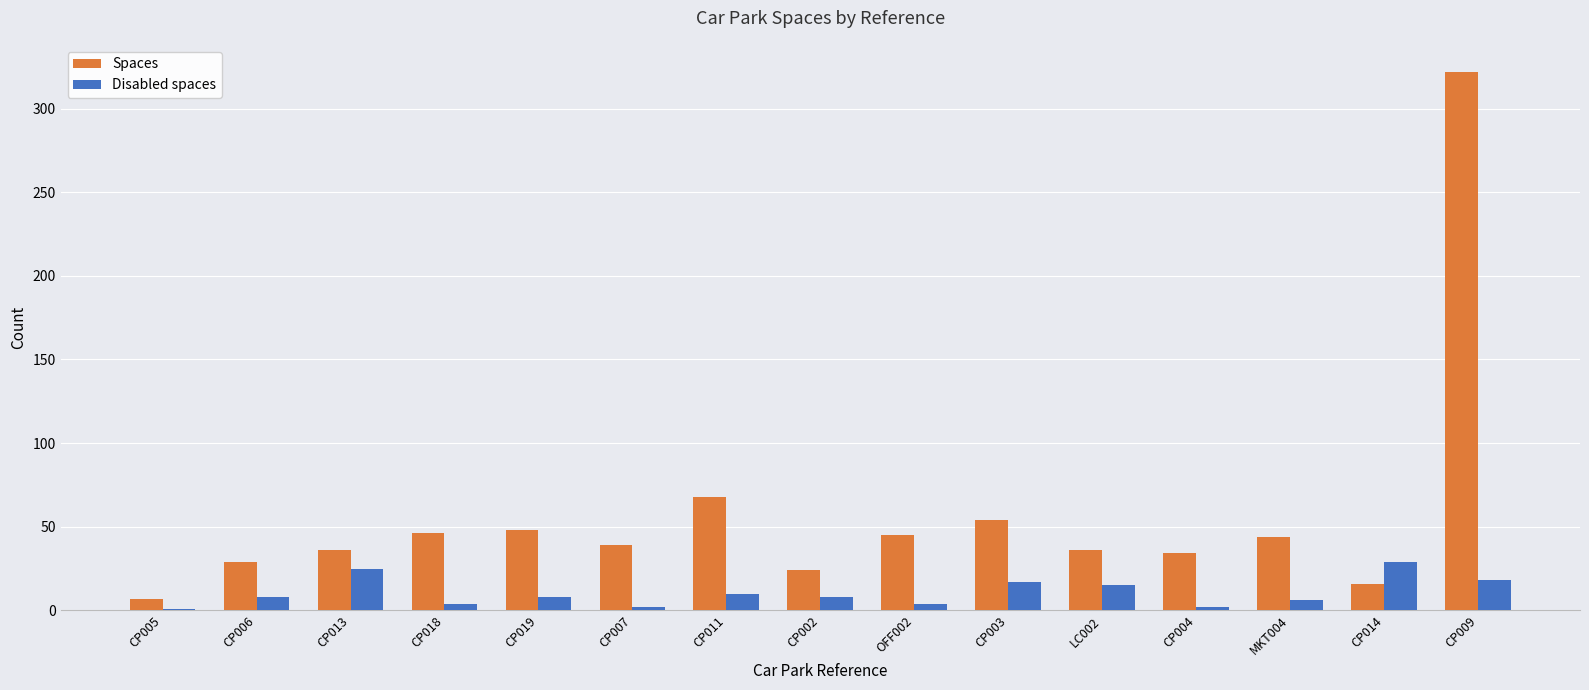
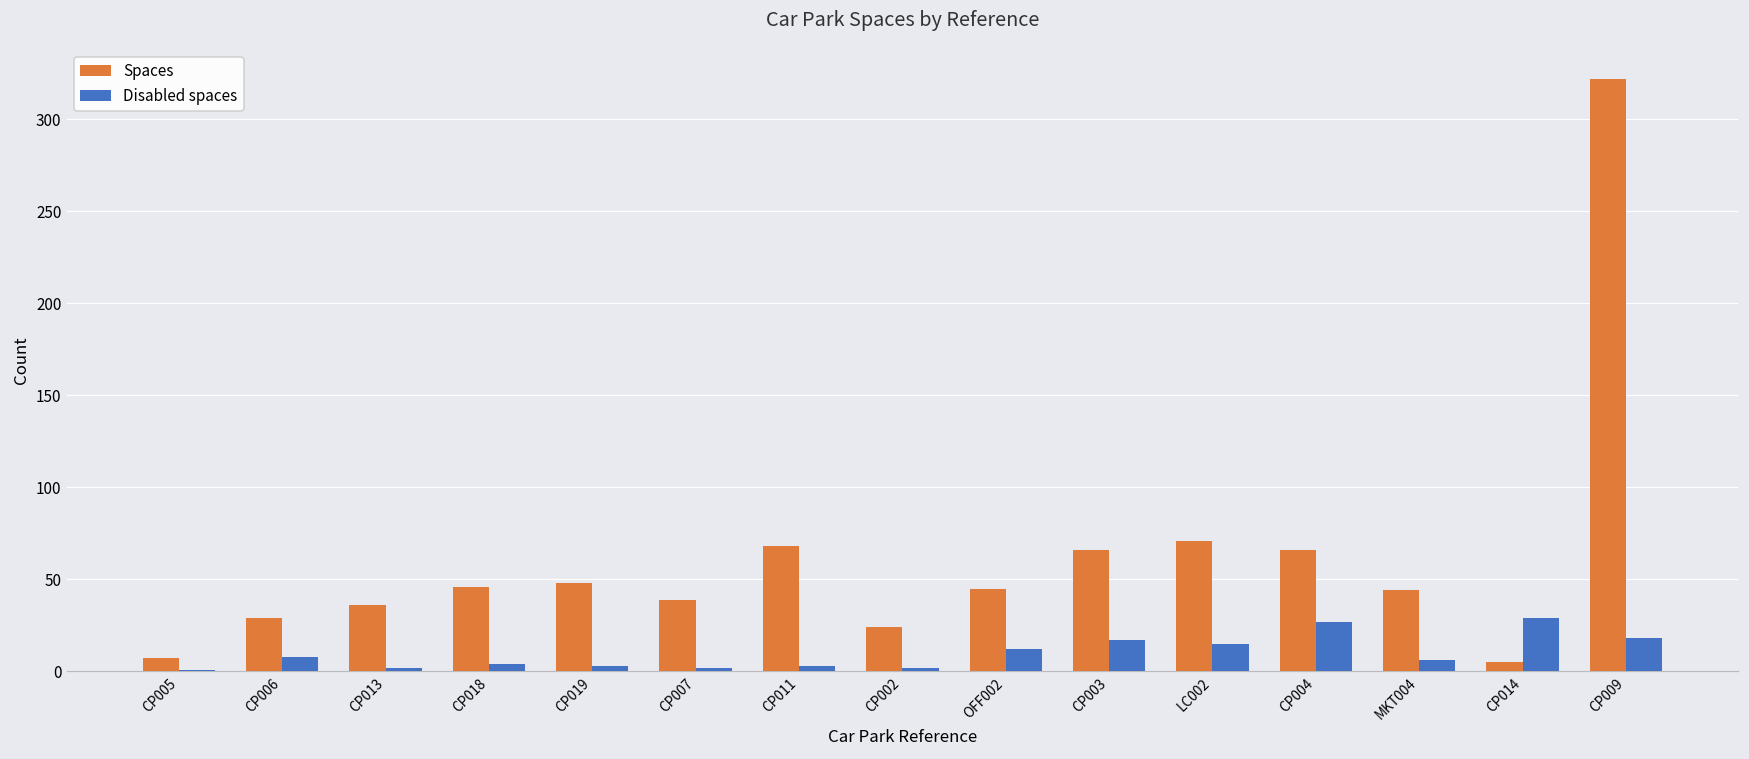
Disabled spaces, CP013: 25 -> 2
Disabled spaces, CP019: 8 -> 3
Disabled spaces, CP011: 10 -> 3
Disabled spaces, CP002: 8 -> 2
Disabled spaces, OFF002: 4 -> 12
Spaces, CP003: 54 -> 66
Spaces, LC002: 36 -> 71
Spaces, CP004: 34 -> 66
Disabled spaces, CP004: 2 -> 27
Spaces, CP014: 16 -> 5
